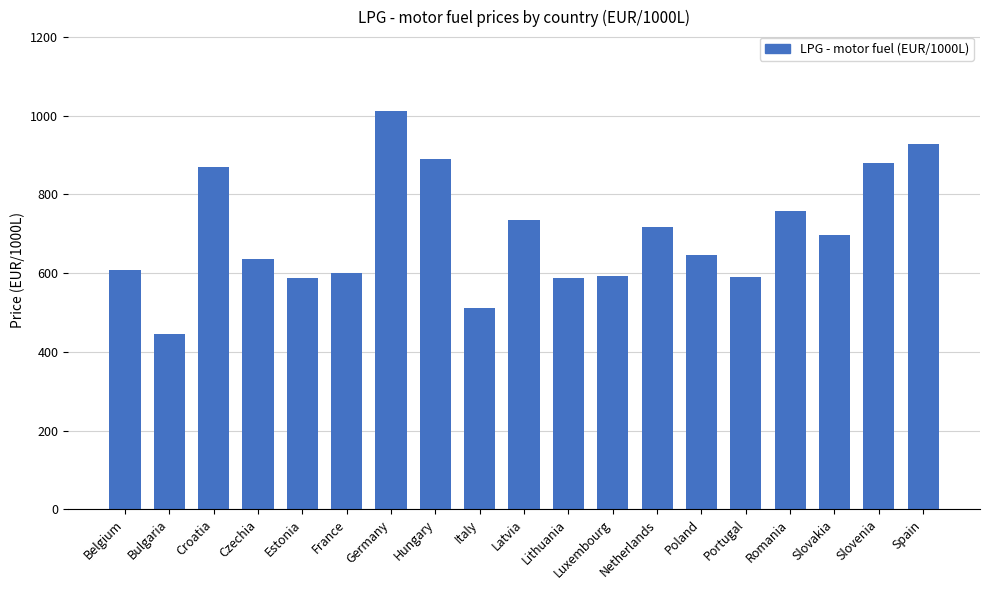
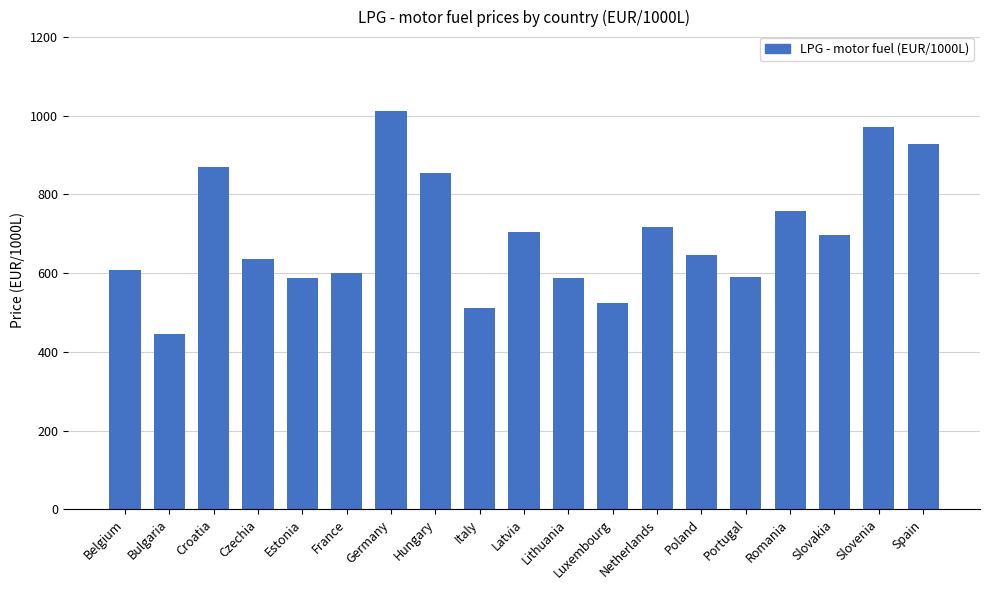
Hungary: 890 -> 850
Latvia: 740 -> 710
Luxembourg: 590 -> 520
Slovenia: 880 -> 970
